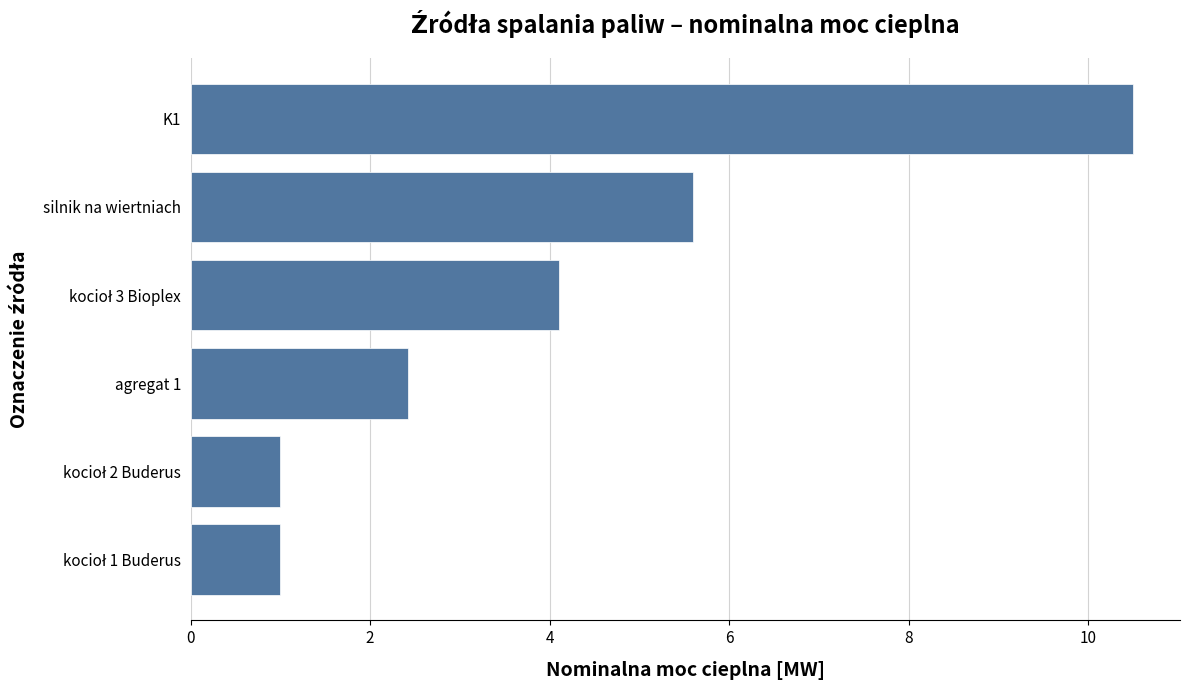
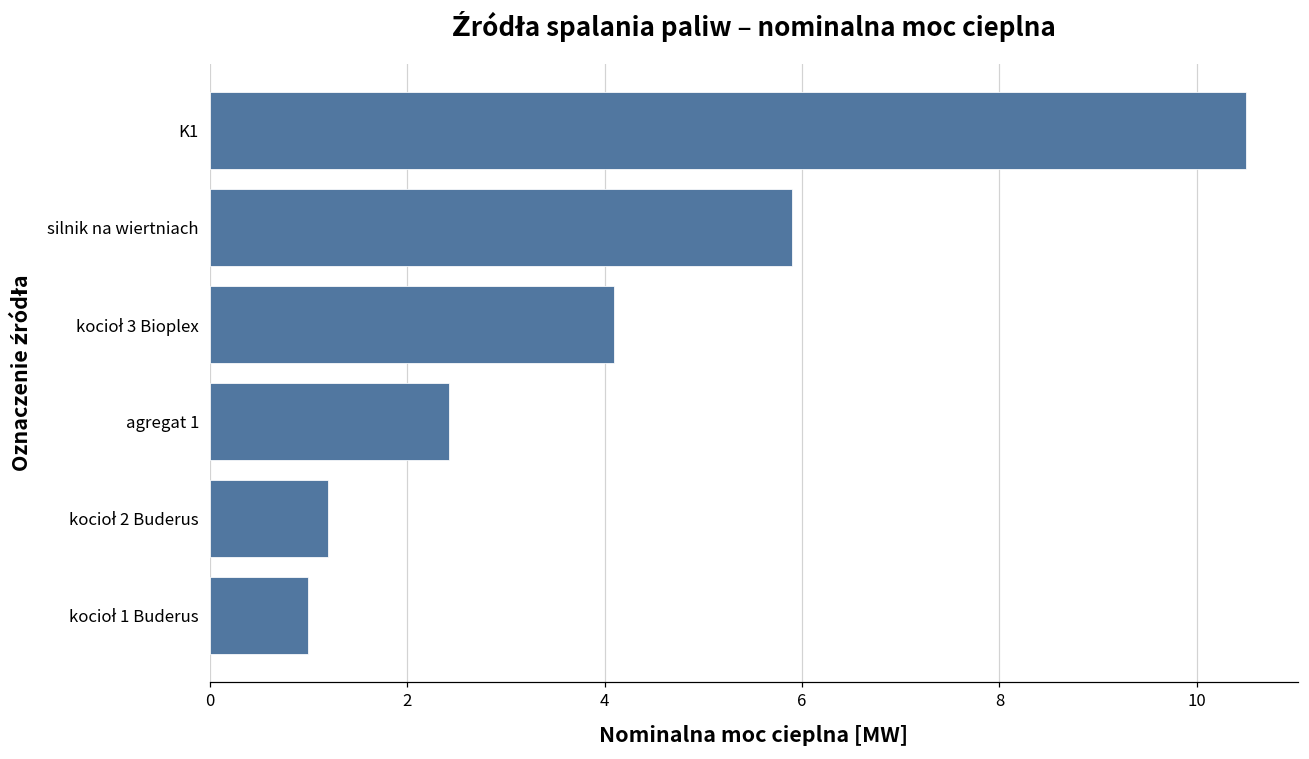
silnik na wiertniach: 5.6 -> 5.9
kocioł 2 Buderus: 1.0 -> 1.2
